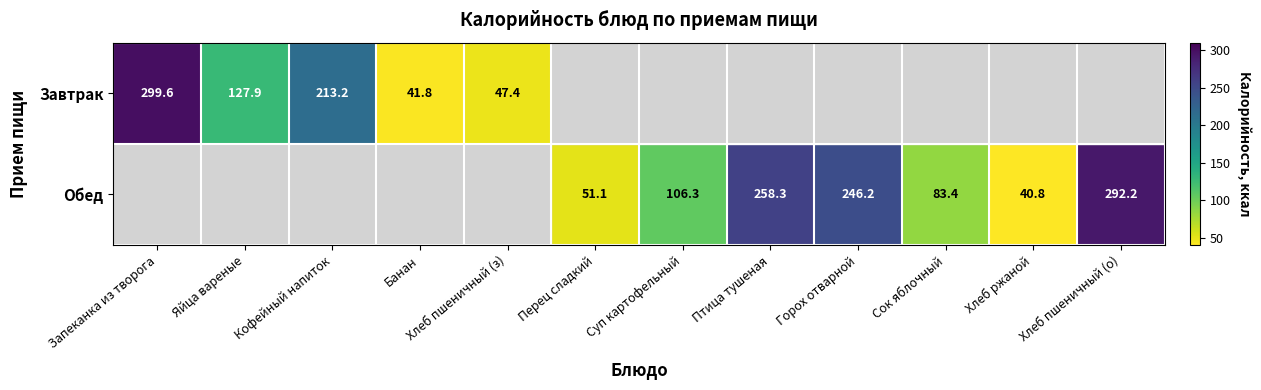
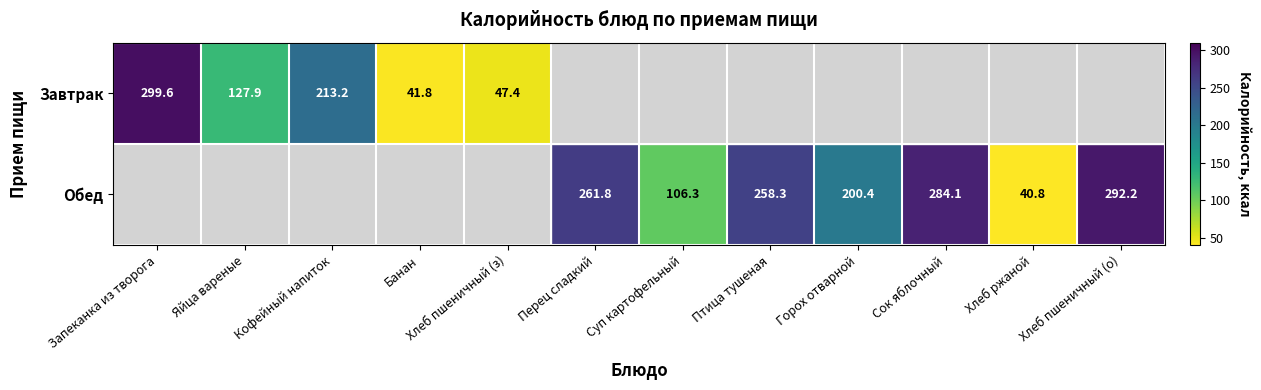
Обед, Перец сладкий: 51.1 -> 261.8
Обед, Горох отварной: 246.2 -> 200.4
Обед, Сок яблочный: 83.4 -> 284.1
